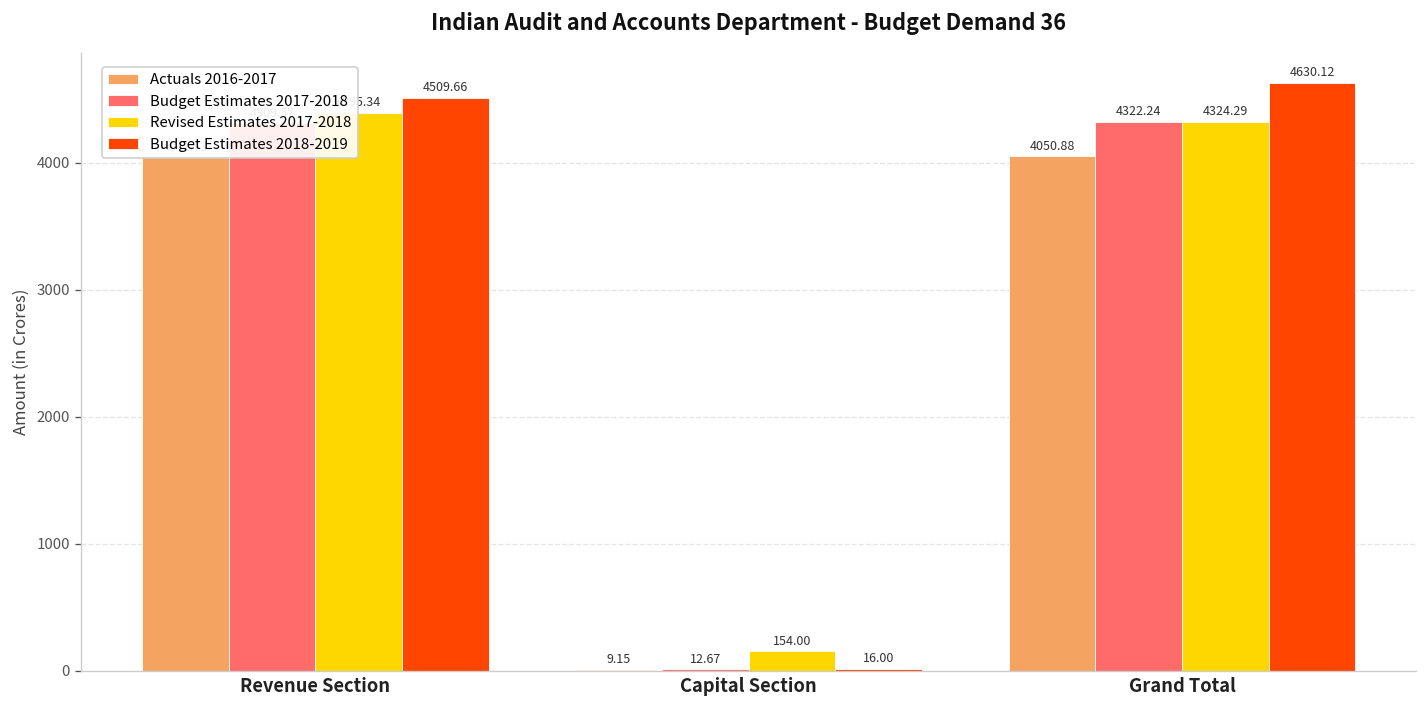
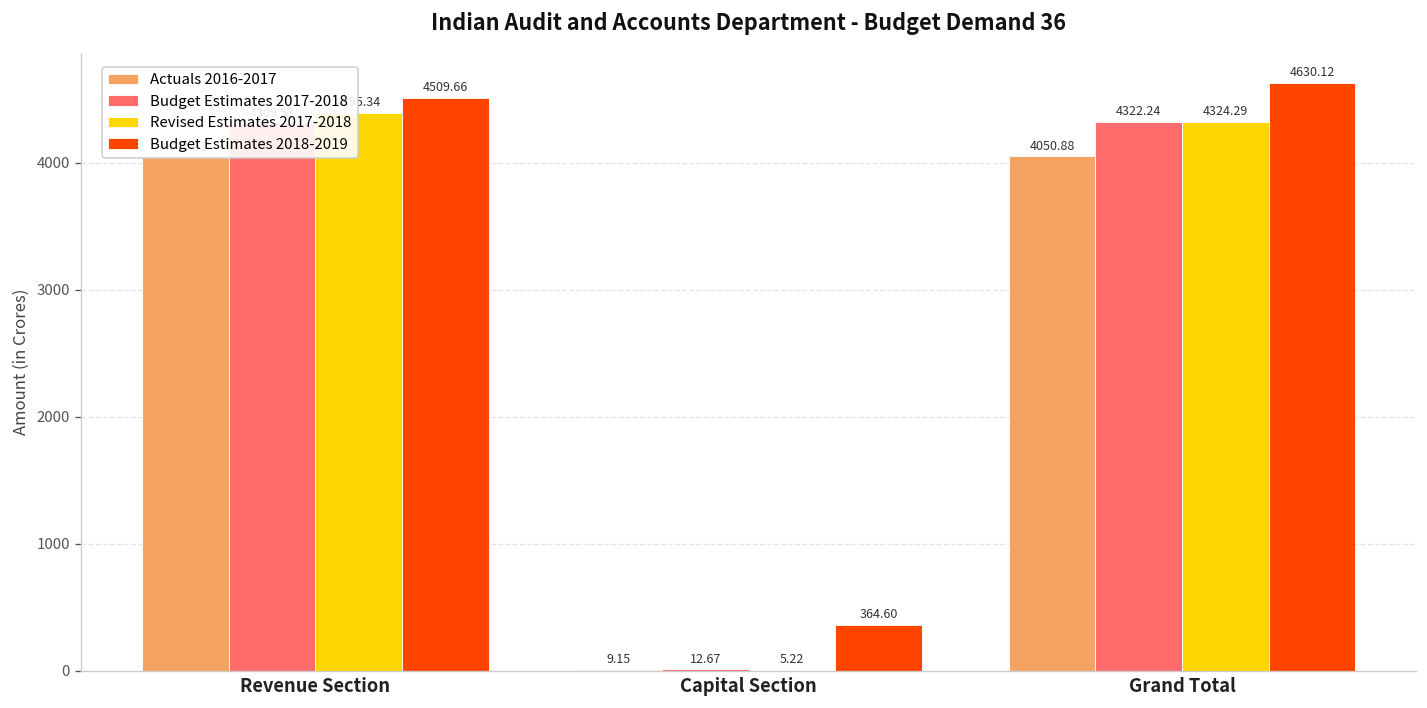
Revised Estimates 2017-2018, Capital Section: 154.00 -> 5.22
Budget Estimates 2018-2019, Capital Section: 16.00 -> 364.60
